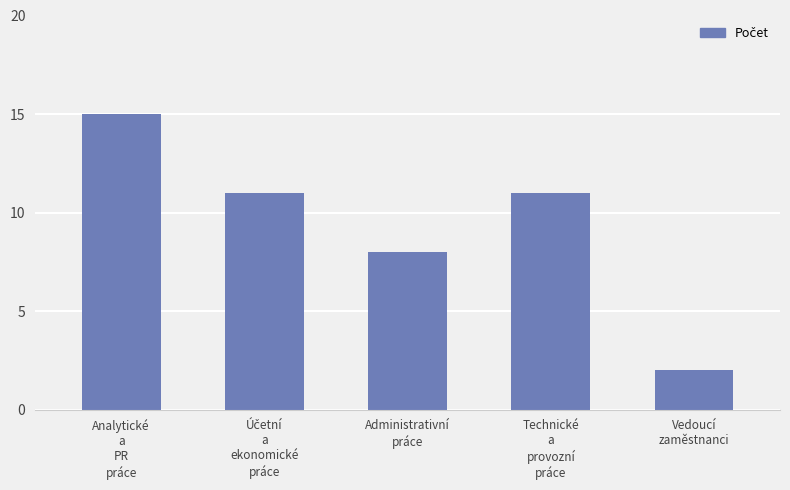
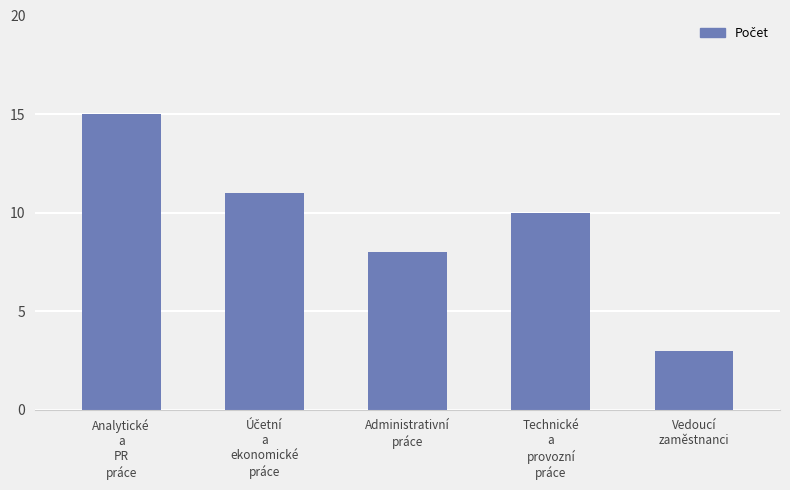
Technické a provozní práce: 11 -> 10
Vedoucí zaměstnanci: 2 -> 3
